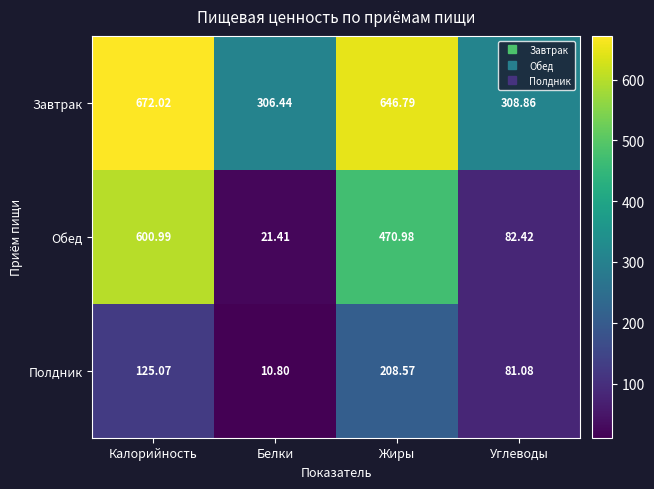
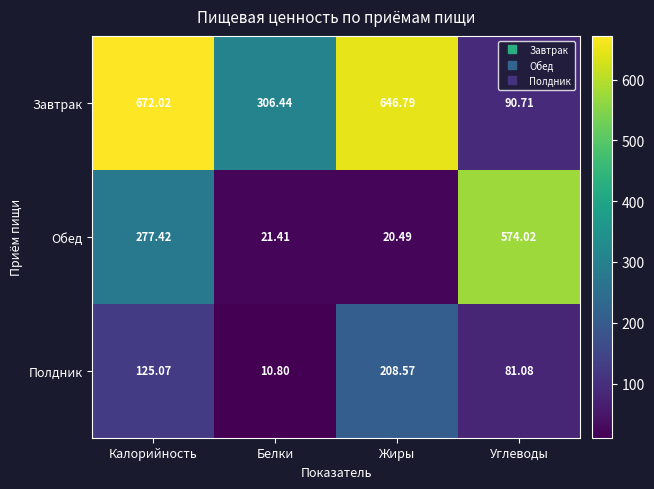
Завтрак, Углеводы: 308.86 -> 90.71
Обед, Калорийность: 600.99 -> 277.42
Обед, Жиры: 470.98 -> 20.49
Обед, Углеводы: 82.42 -> 574.02
